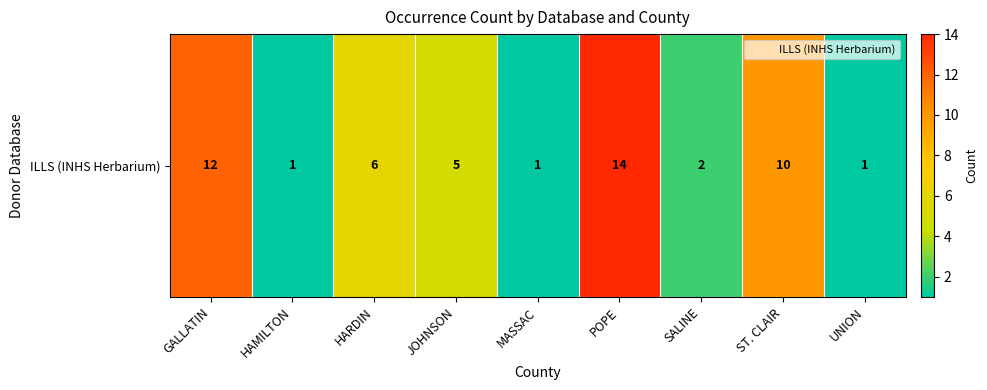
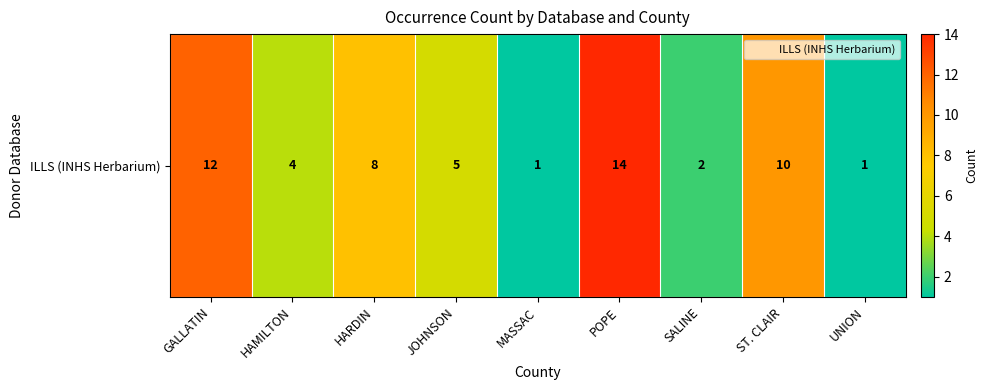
ILLS (INHS Herbarium), HAMILTON: 1 -> 4
ILLS (INHS Herbarium), HARDIN: 6 -> 8
